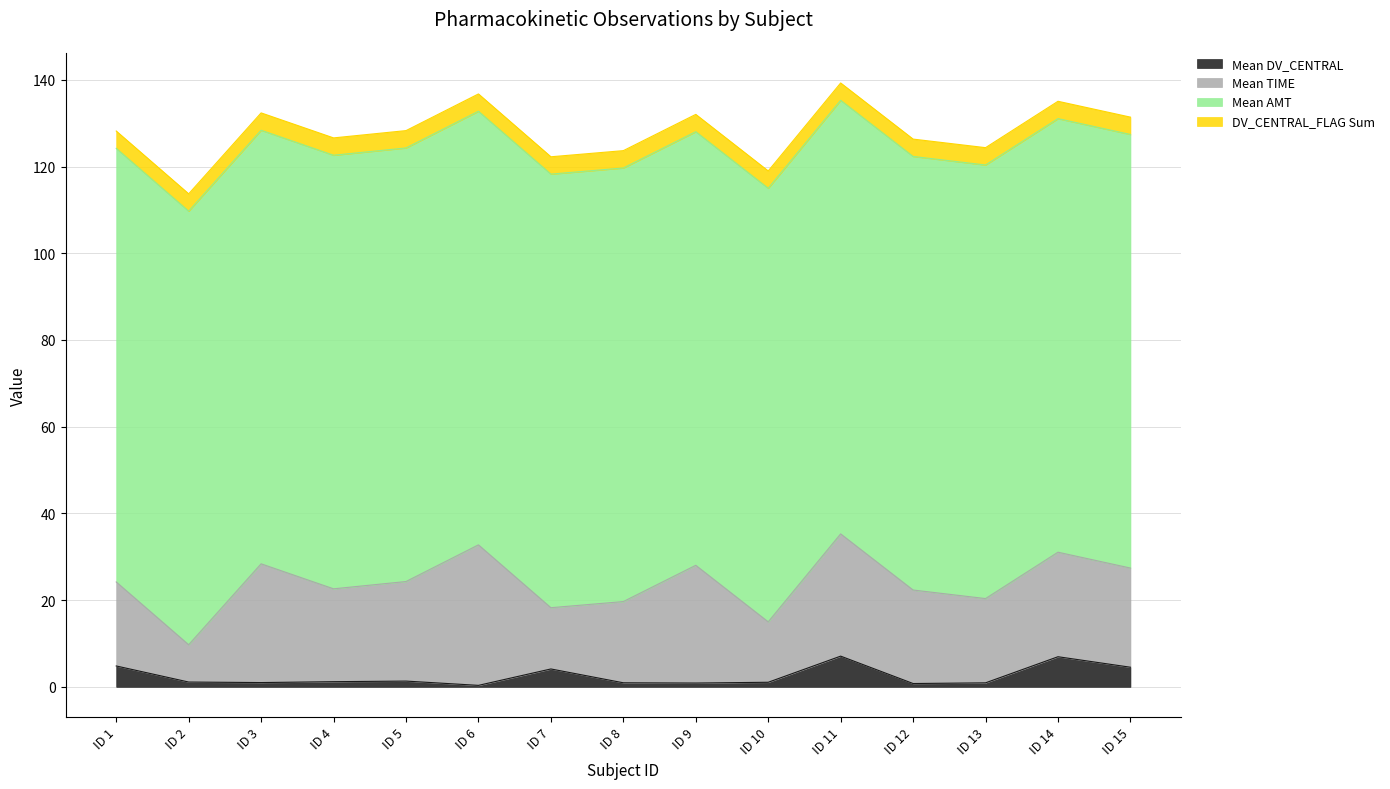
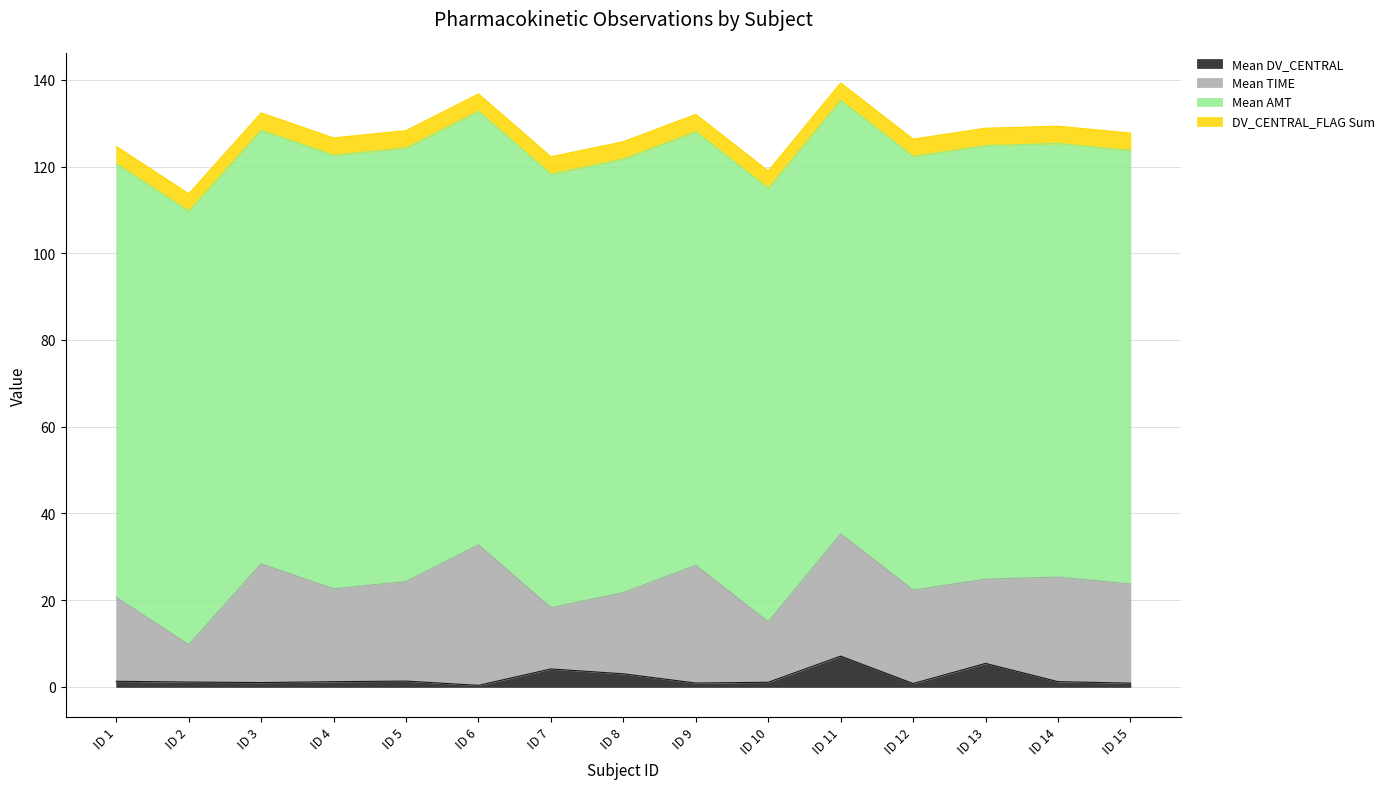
Mean DV_CENTRAL, ID 1: 5 -> 1
Mean DV_CENTRAL, ID 8: 1 -> 3
Mean DV_CENTRAL, ID 13: 1 -> 5
Mean DV_CENTRAL, ID 14: 7 -> 1
Mean DV_CENTRAL, ID 15: 5 -> 1
